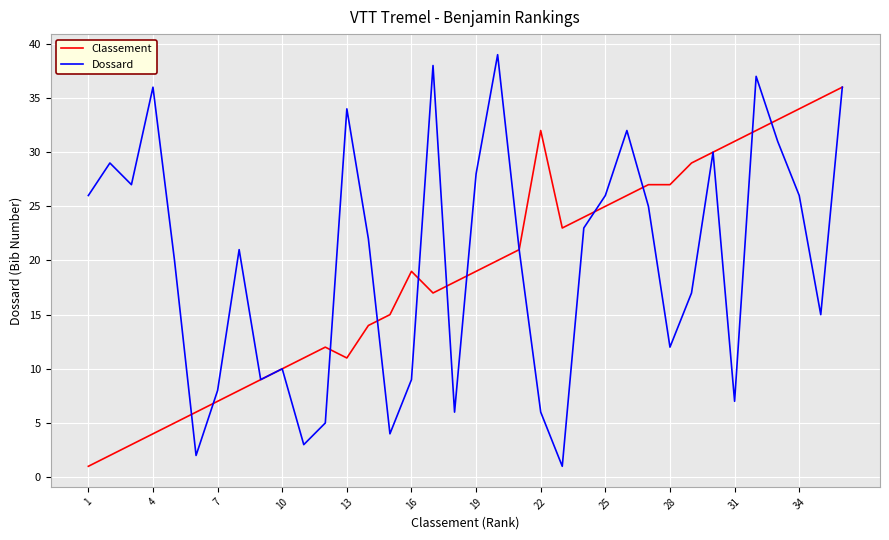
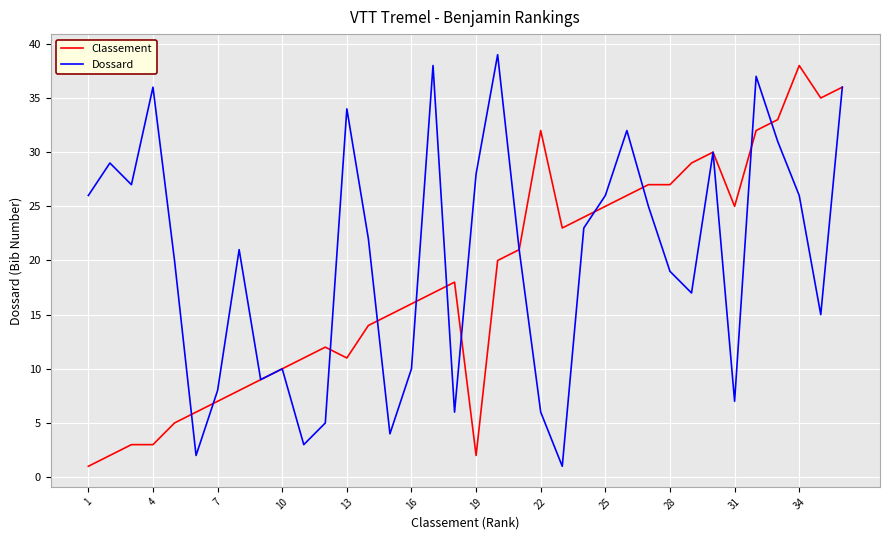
Classement, 4: 4 -> 3
Classement, 16: 19 -> 16
Dossard, 16: 9 -> 10
Classement, 19: 19 -> 2
Dossard, 28: 12 -> 19
Classement, 31: 31 -> 25
Classement, 34: 34 -> 38
